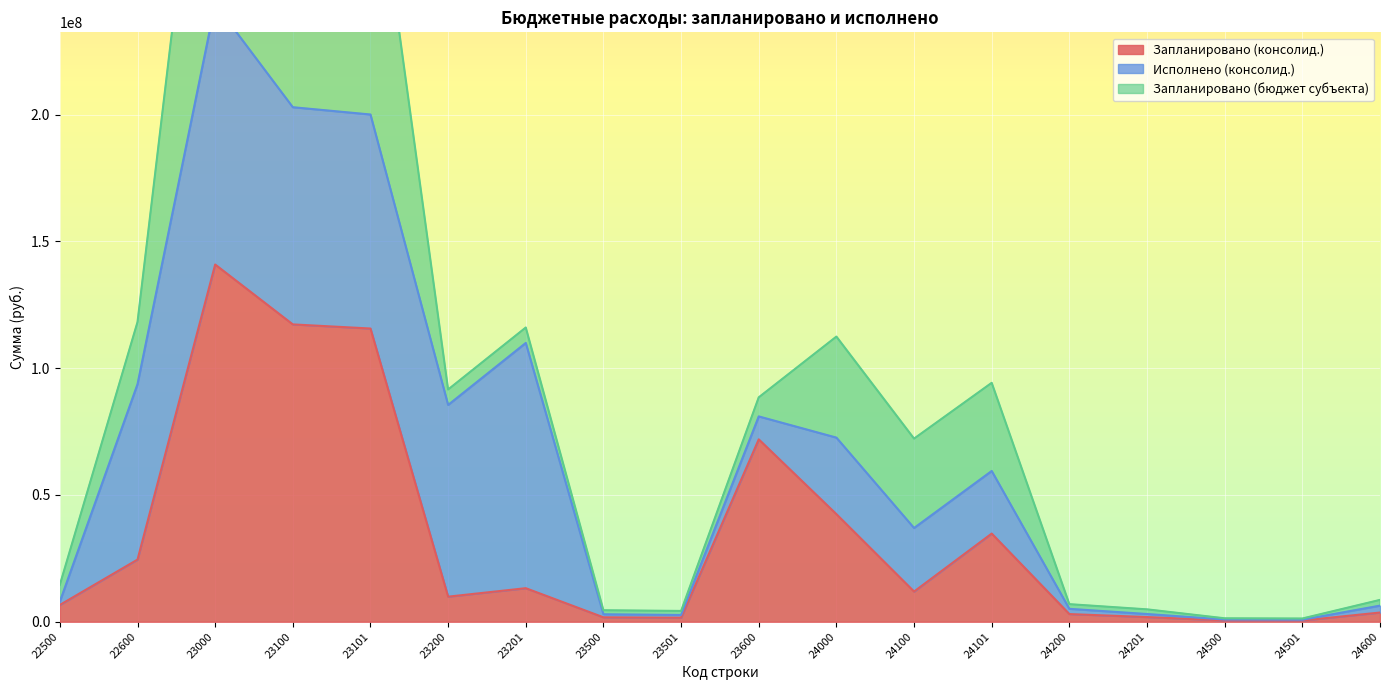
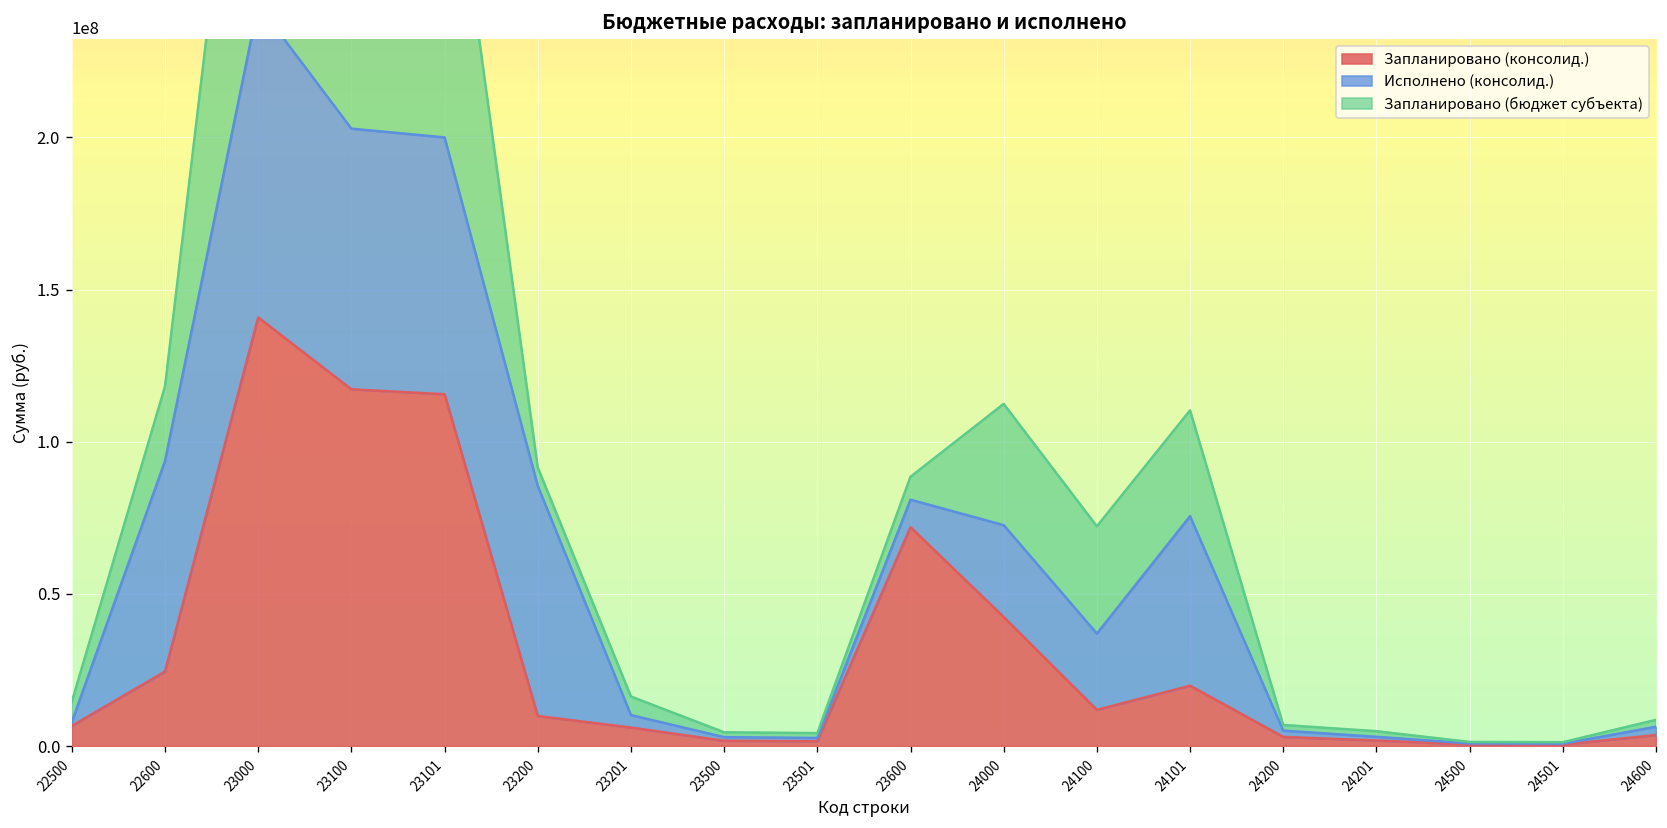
Запланировано (консолид.), 23201: 13000000 -> 6000000
Исполнено (консолид.), 23201: 97000000 -> 4000000
Запланировано (консолид.), 24101: 35000000 -> 20000000
Исполнено (консолид.), 24101: 25000000 -> 56000000
